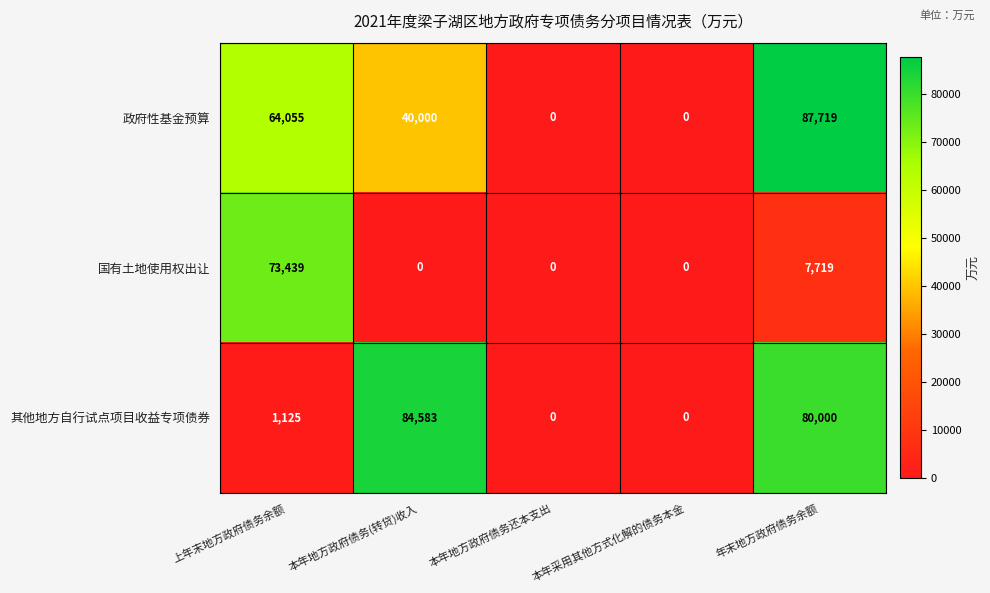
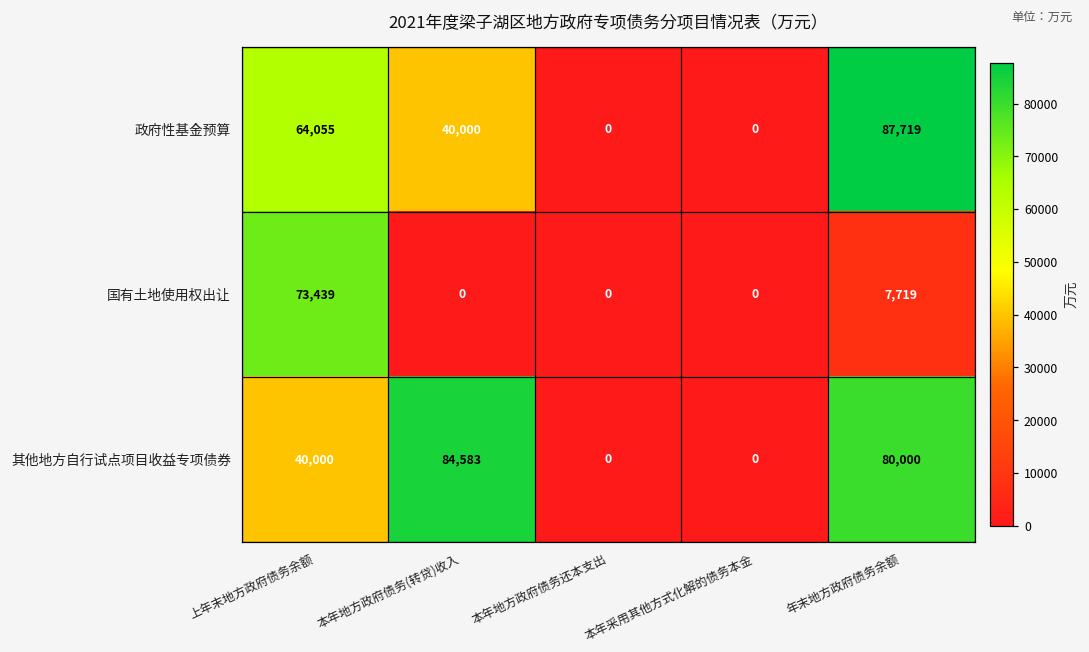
其他地方自行试点项目收益专项债券, 上年末地方政府债务余额: 1,125 -> 40,000
